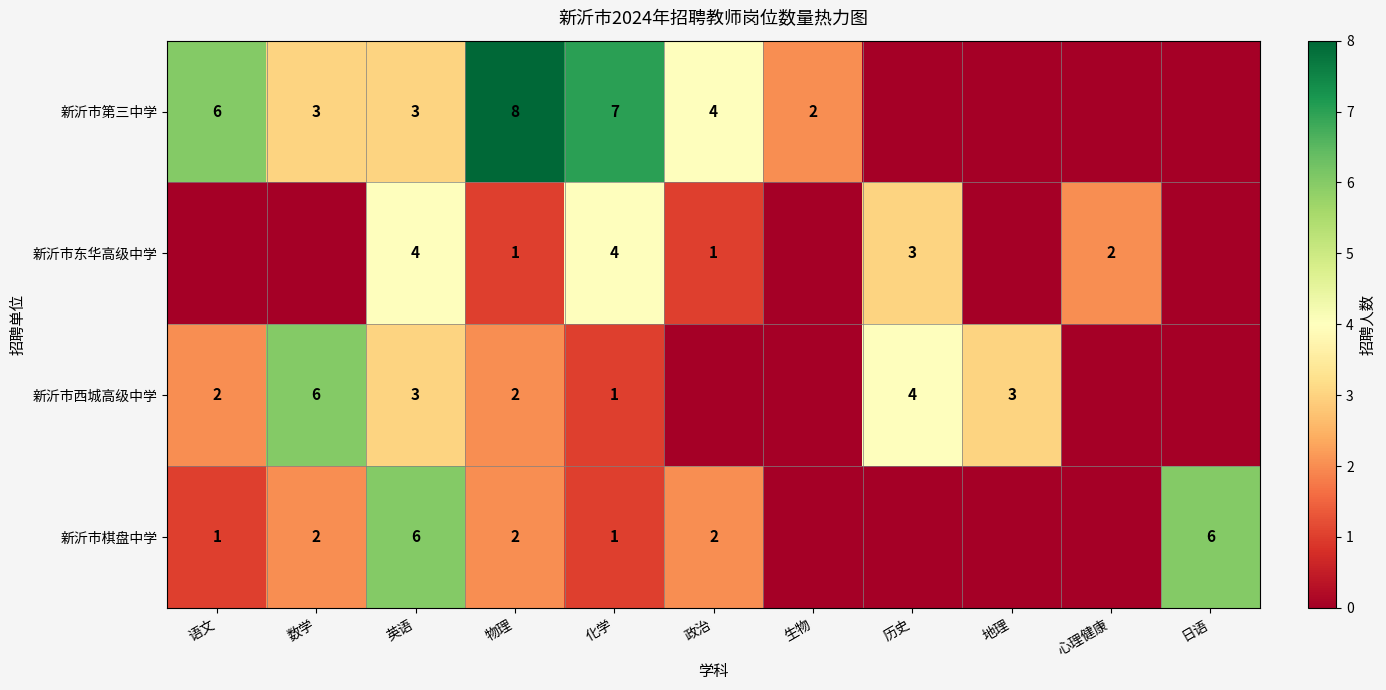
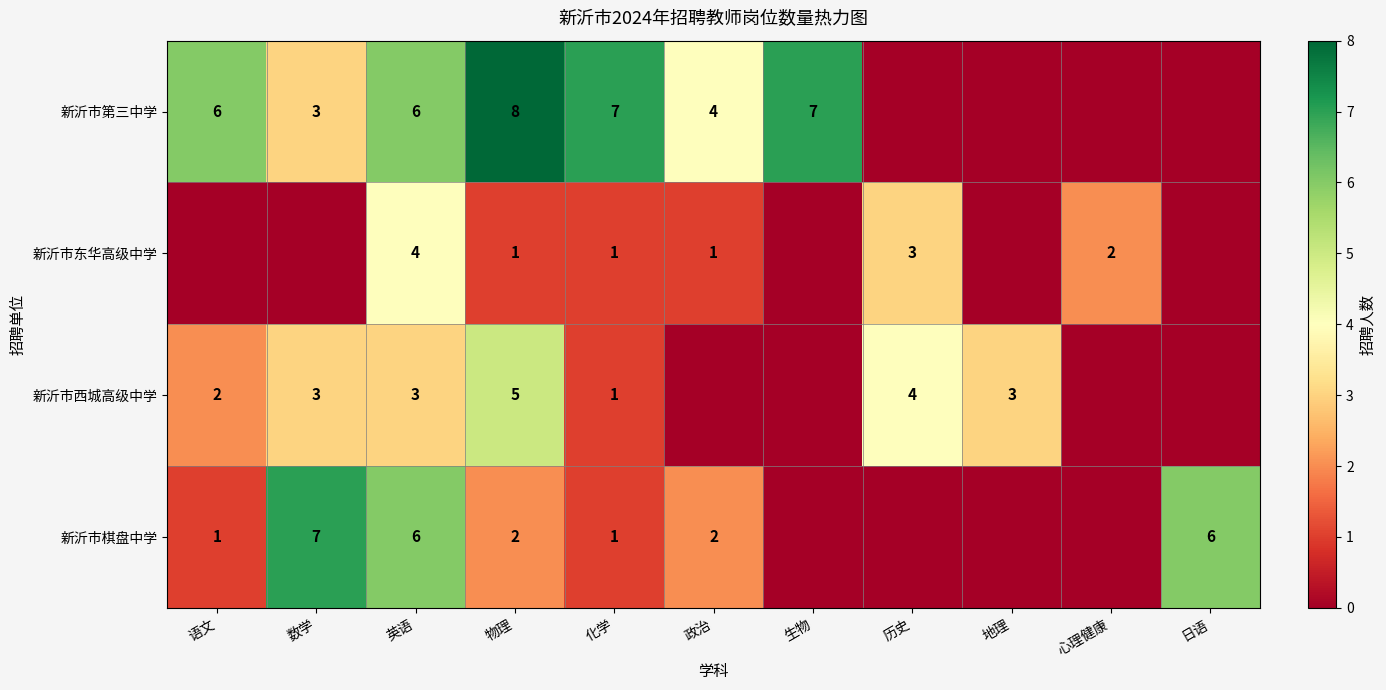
新沂市第三中学, 英语: 3 -> 6
新沂市第三中学, 生物: 2 -> 7
新沂市东华高级中学, 化学: 4 -> 1
新沂市西城高级中学, 数学: 6 -> 3
新沂市西城高级中学, 物理: 2 -> 5
新沂市棋盘中学, 数学: 2 -> 7
